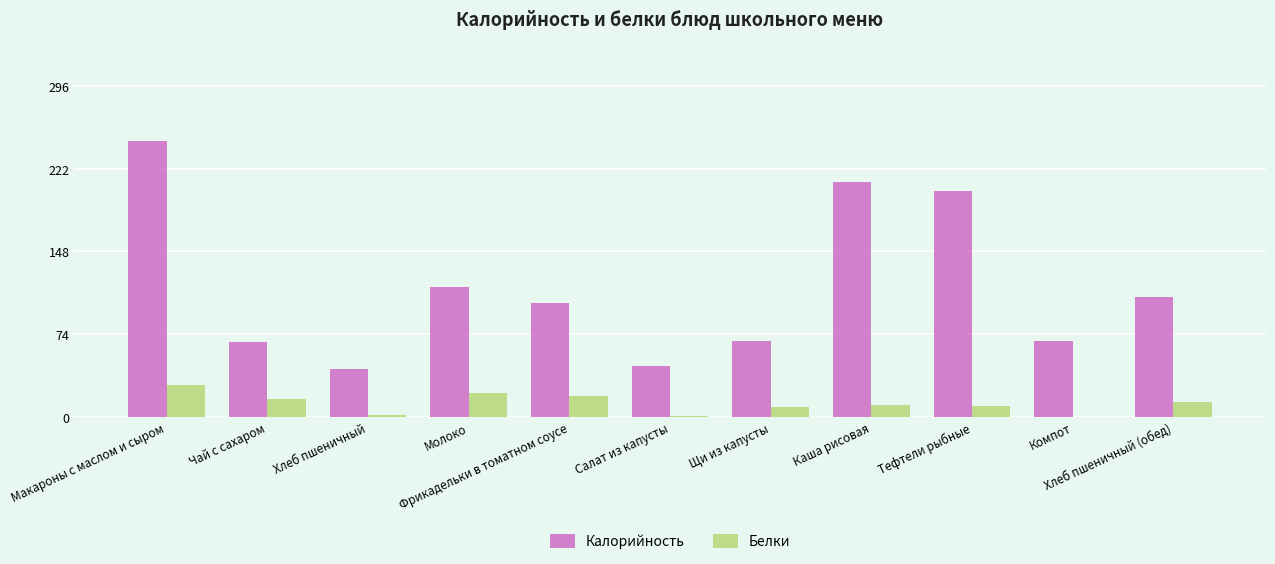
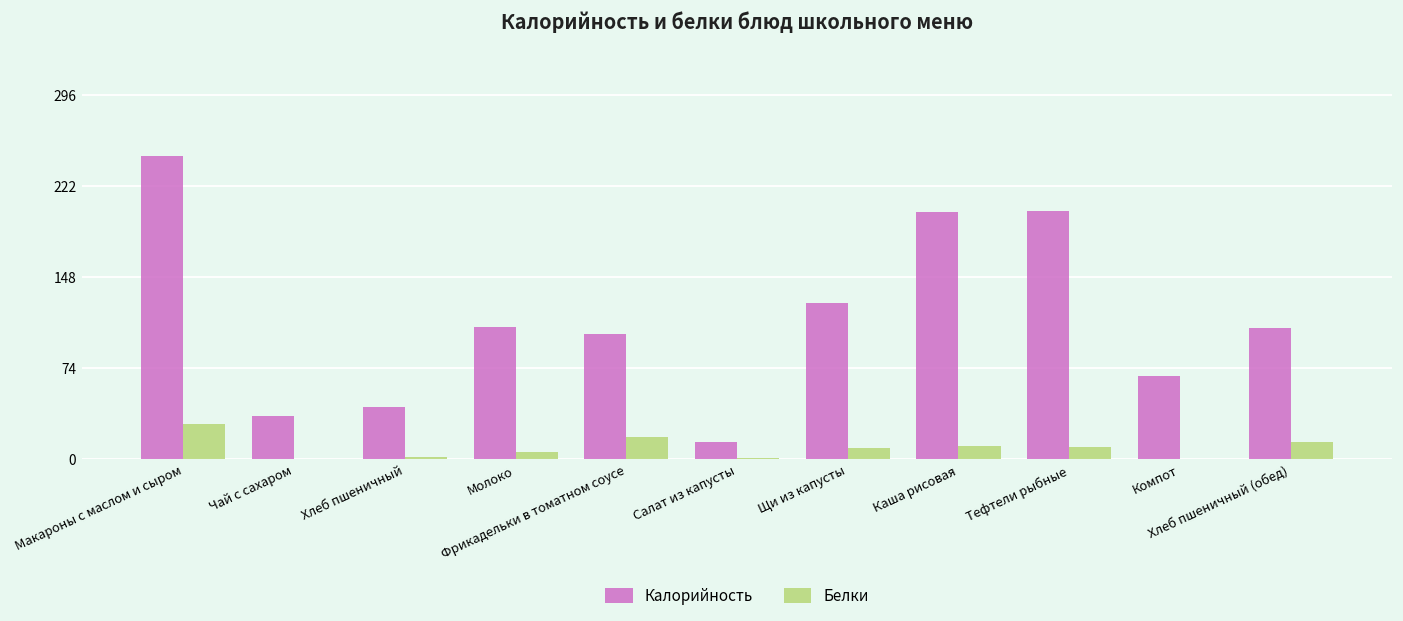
Калорийность, Чай с сахаром: 67 -> 35
Белки, Чай с сахаром: 16 -> 0
Калорийность, Молоко: 116 -> 108
Белки, Молоко: 21 -> 6
Калорийность, Салат из капусты: 46 -> 14
Калорийность, Щи из капусты: 68 -> 127
Калорийность, Каша рисовая: 210 -> 201
